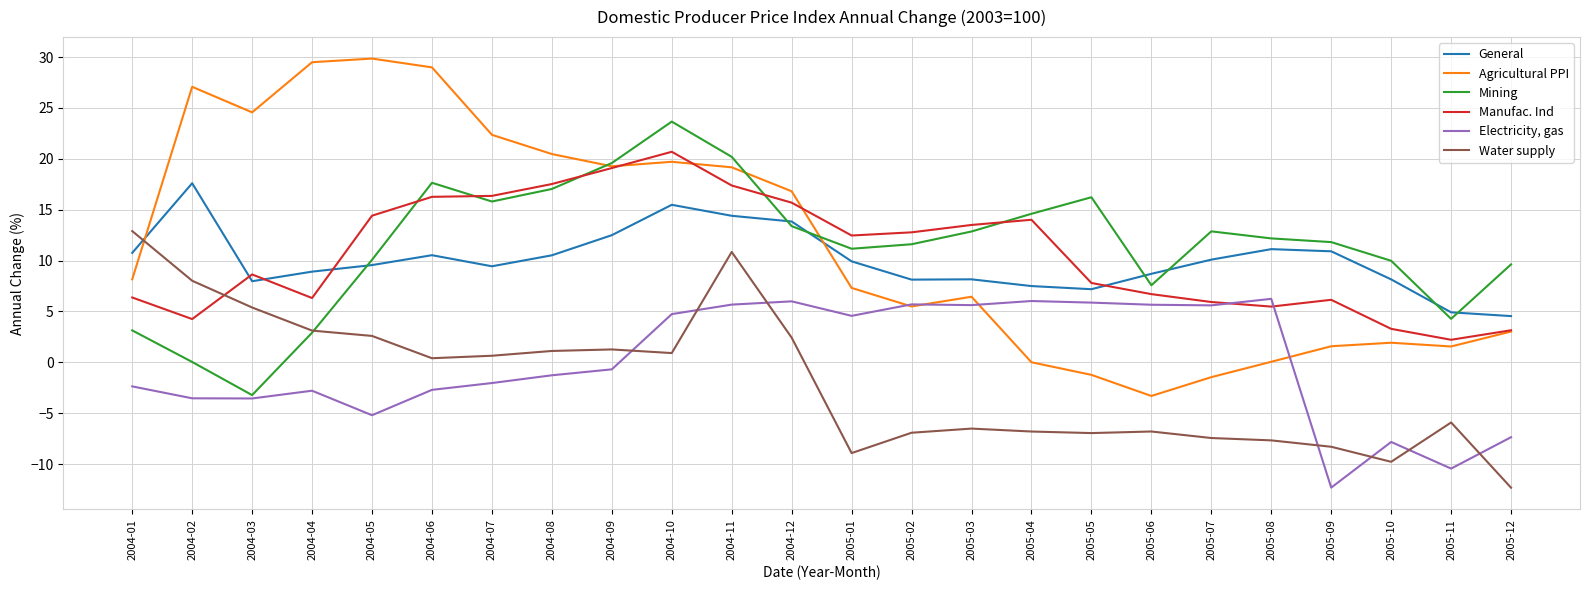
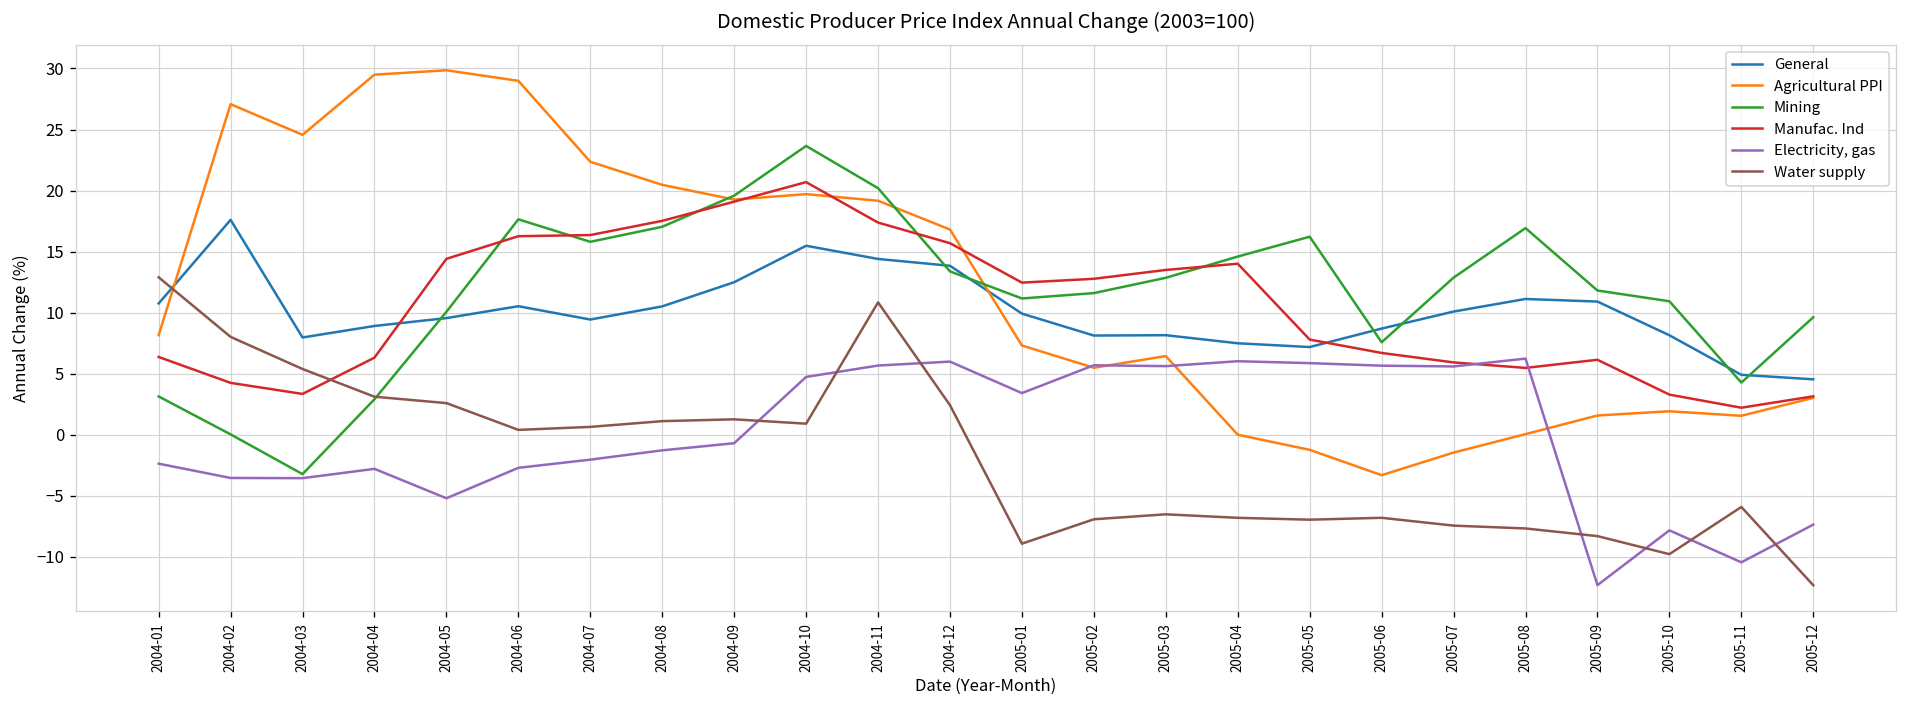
Manufac. Ind, 2004-03: 8.6 -> 3.3
Electricity, gas, 2005-01: 4.6 -> 3.4
Mining, 2005-08: 12.2 -> 16.9
Mining, 2005-10: 10.0 -> 10.9
